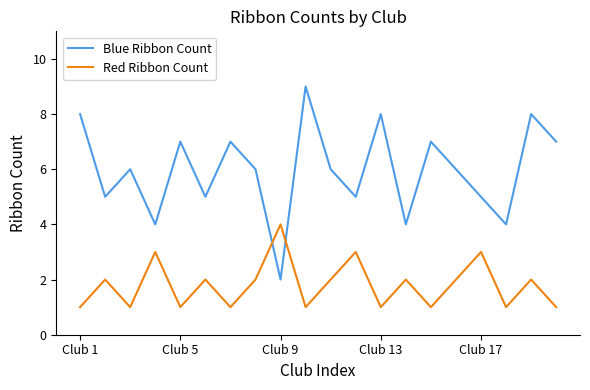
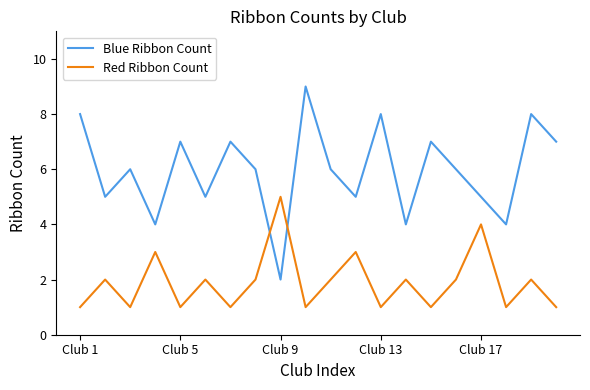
Red Ribbon Count, Club 9: 4 -> 5
Red Ribbon Count, Club 17: 3 -> 4
